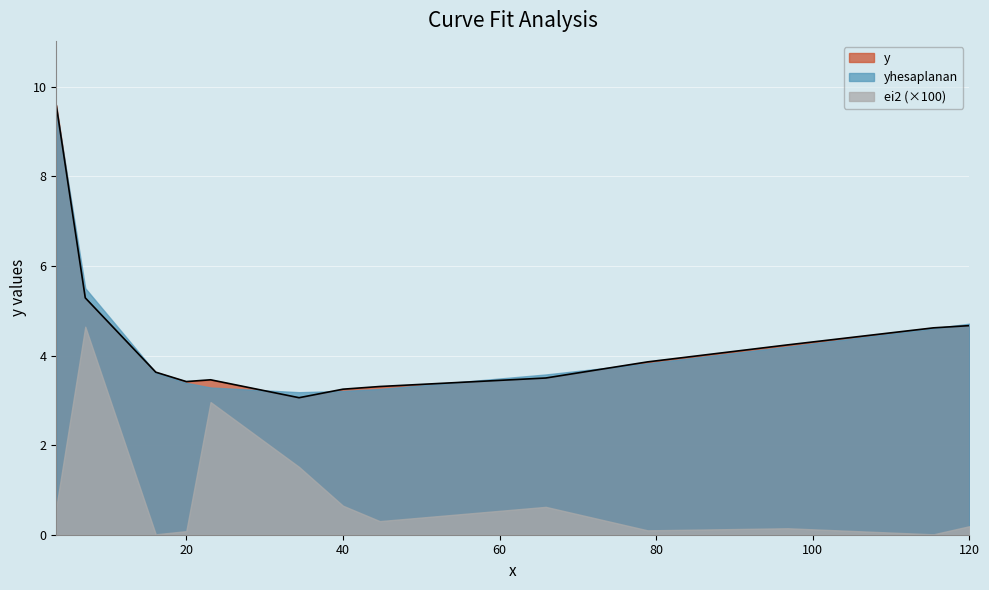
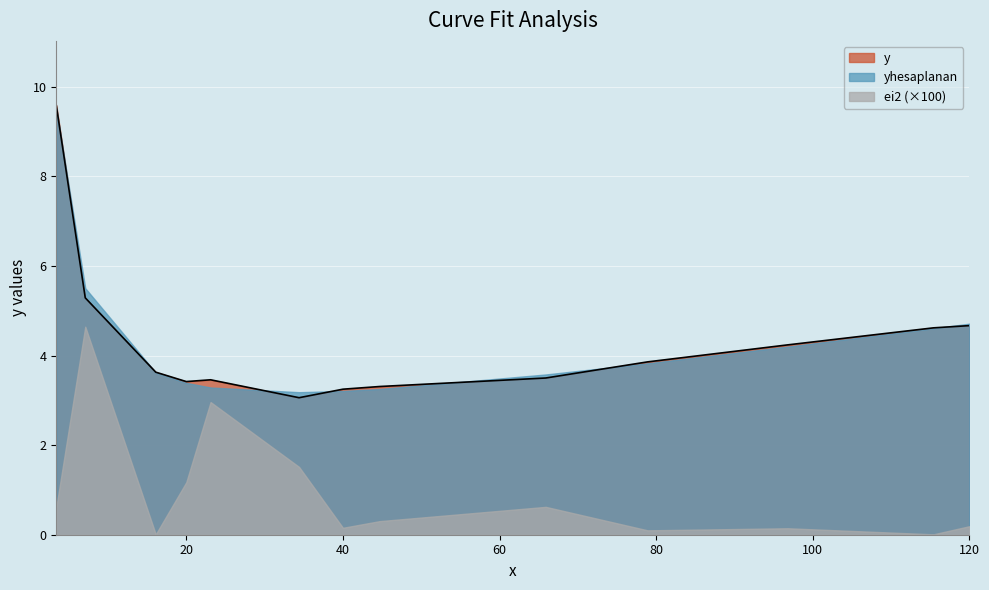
ei2 (×100), 20: 0.1 -> 1.2
ei2 (×100), 40: 0.6 -> 0.2
